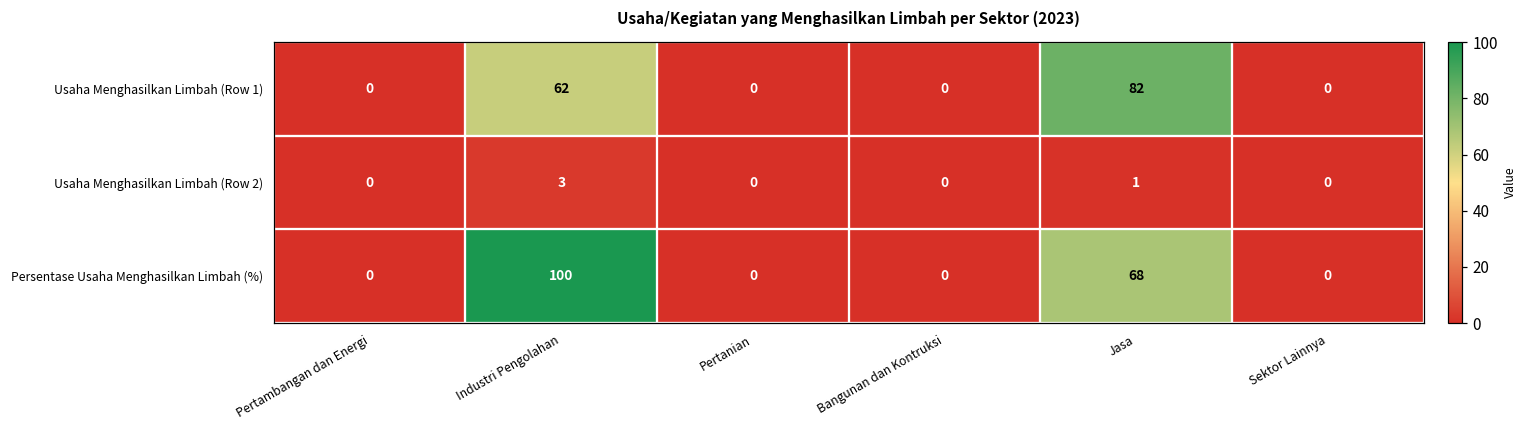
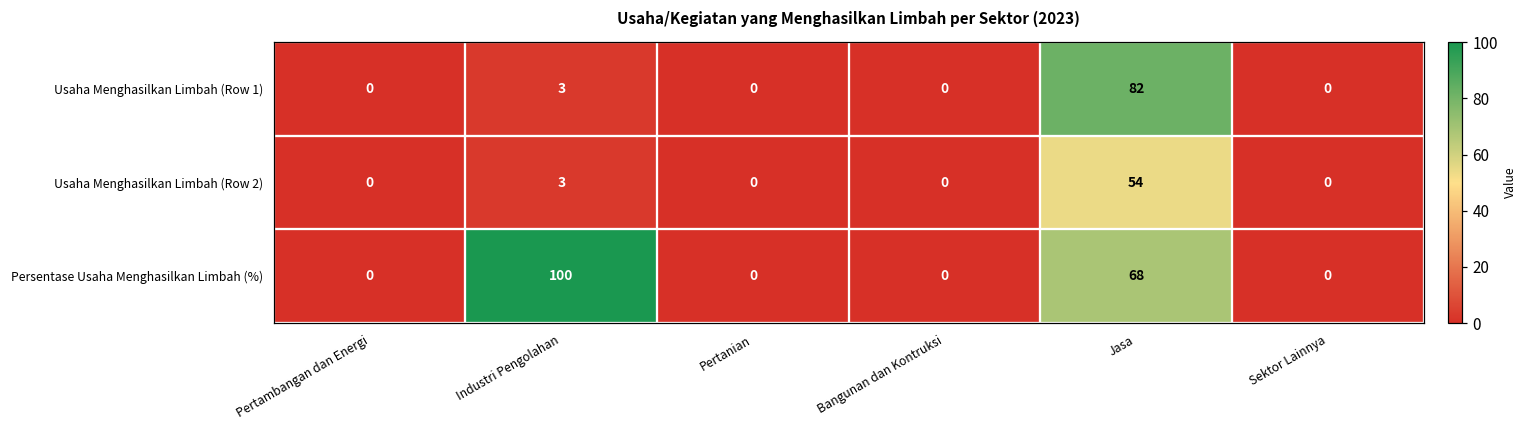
Usaha Menghasilkan Limbah (Row 1), Industri Pengolahan: 62 -> 3
Usaha Menghasilkan Limbah (Row 2), Jasa: 1 -> 54
